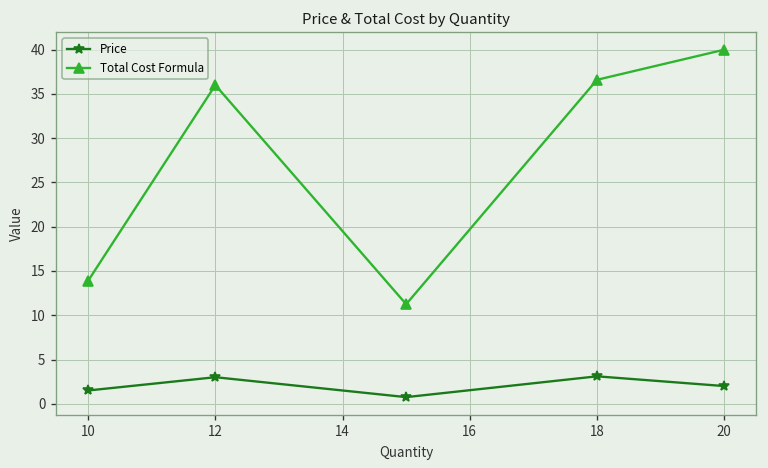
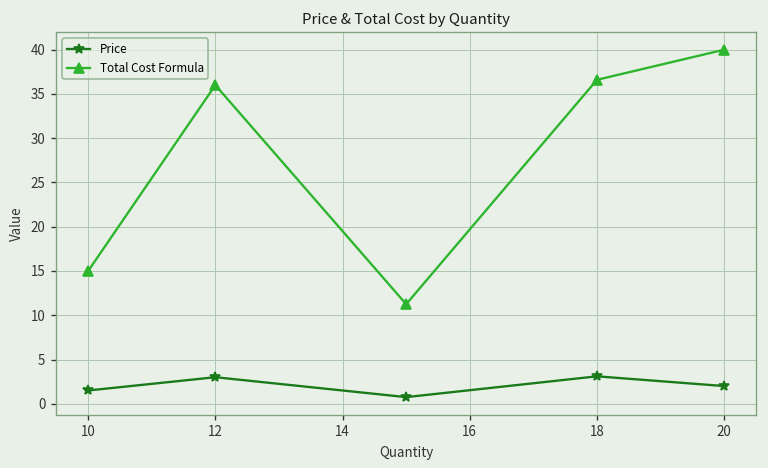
Total Cost Formula, 10: 14 -> 15
